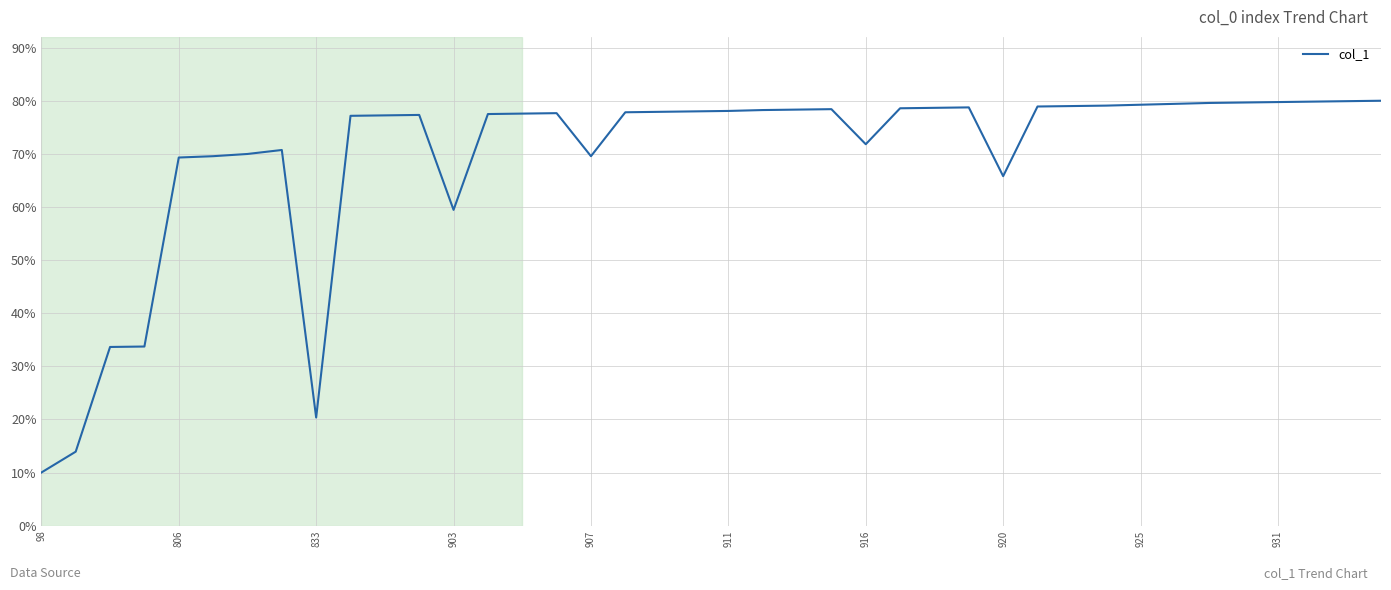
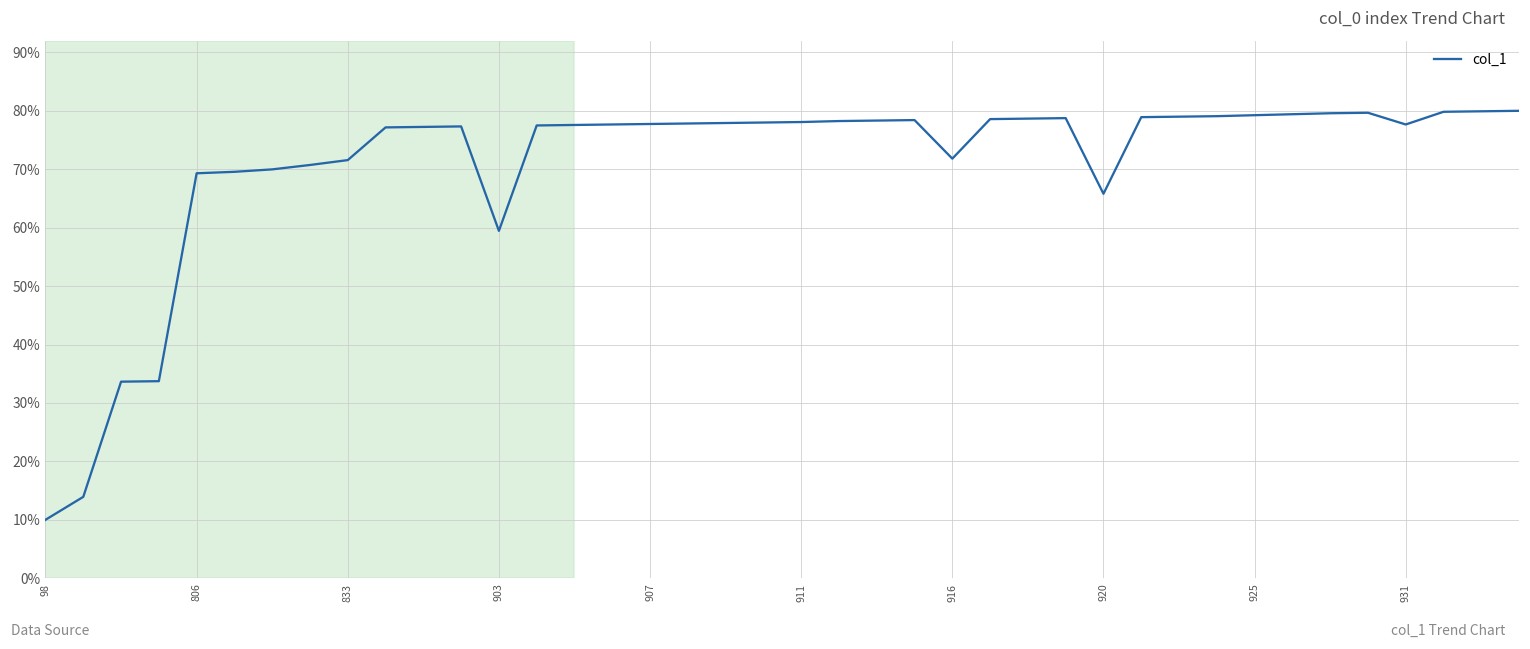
833: 20% -> 72%
907: 70% -> 78%
931: 80% -> 78%
